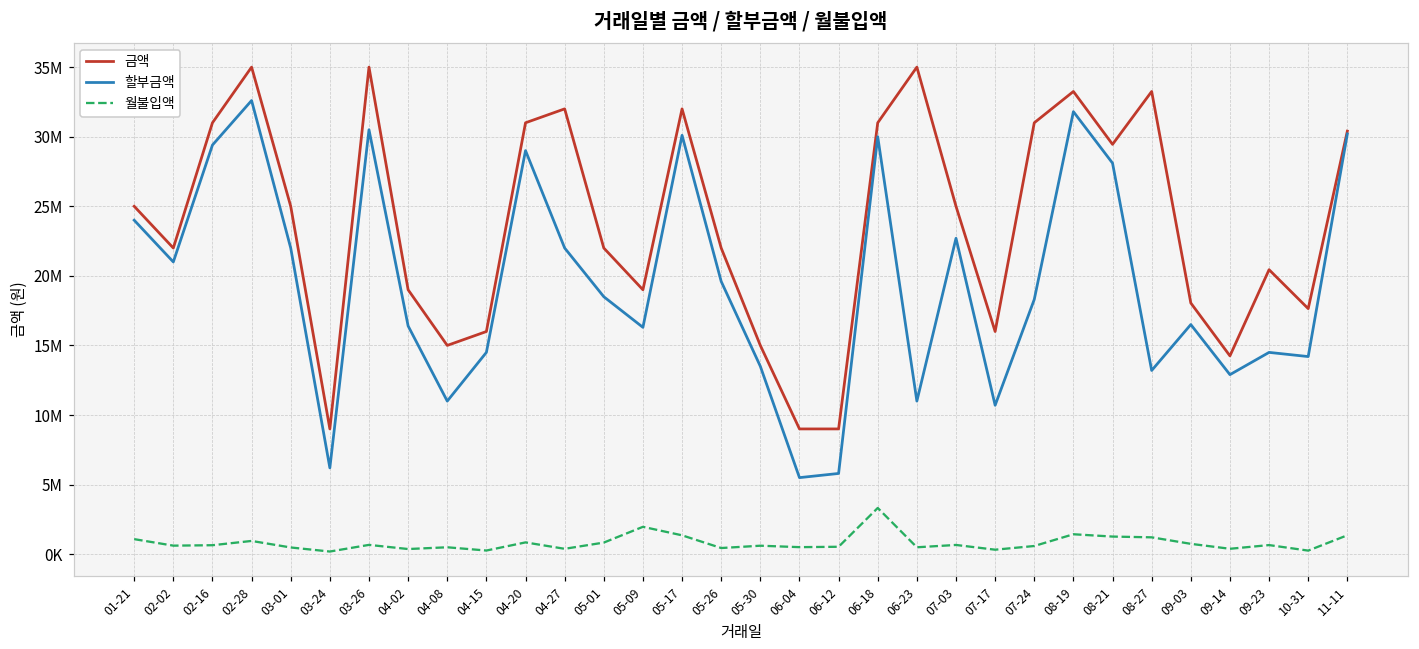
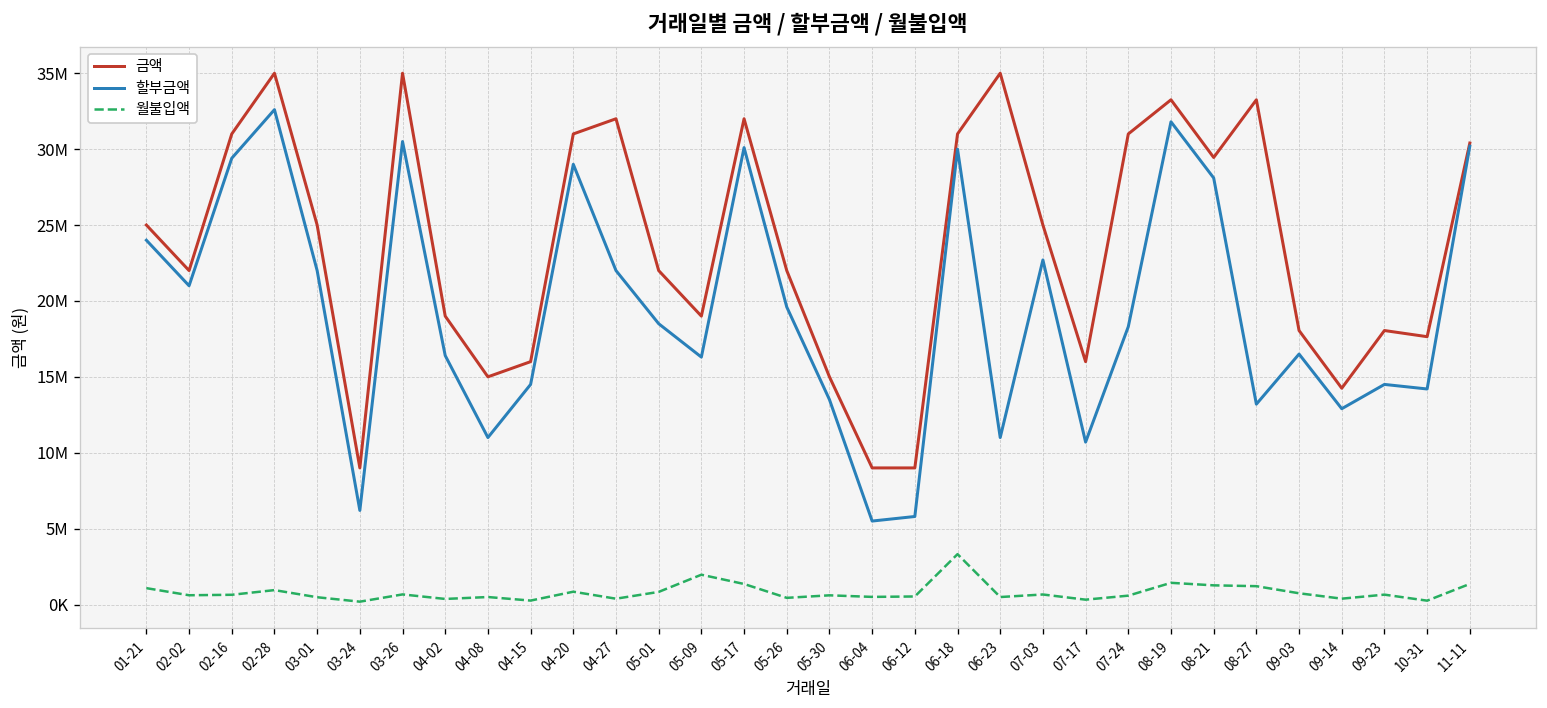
금액, 09-23: 20400000 -> 18100000
